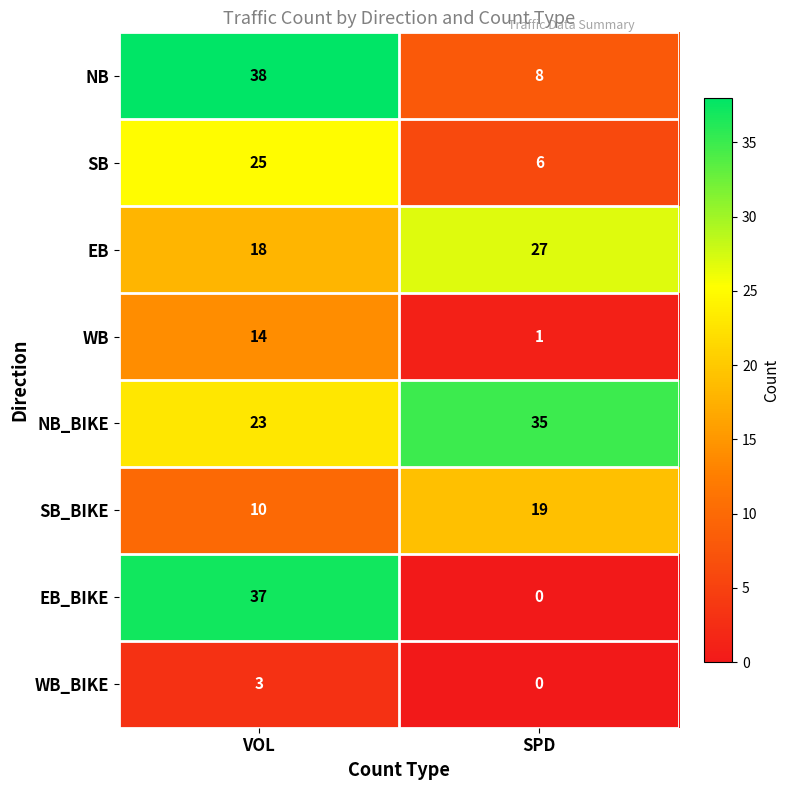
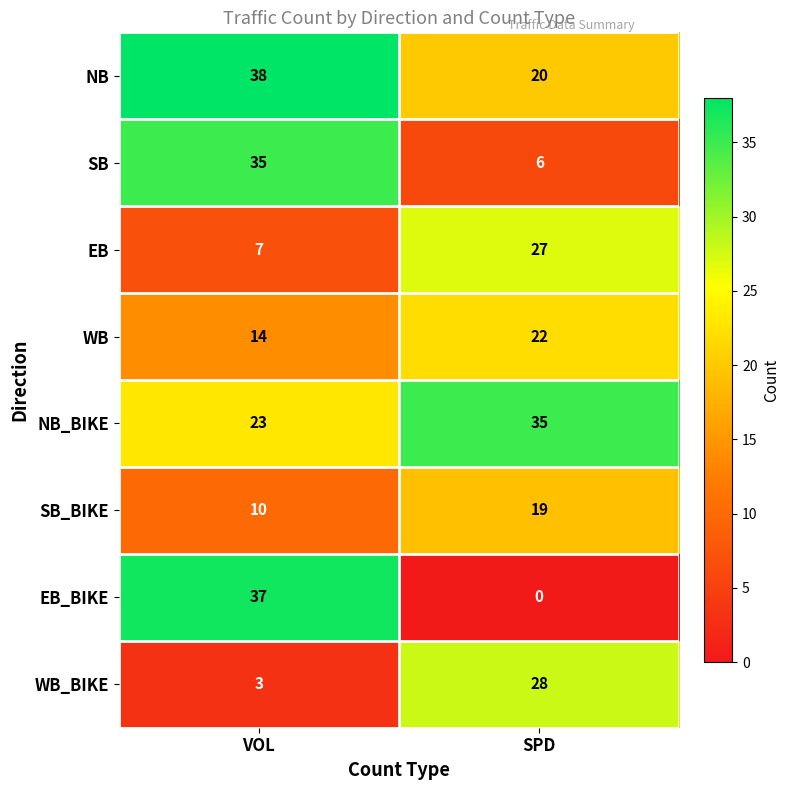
NB, SPD: 8 -> 20
SB, VOL: 25 -> 35
EB, VOL: 18 -> 7
WB, SPD: 1 -> 22
WB_BIKE, SPD: 0 -> 28
